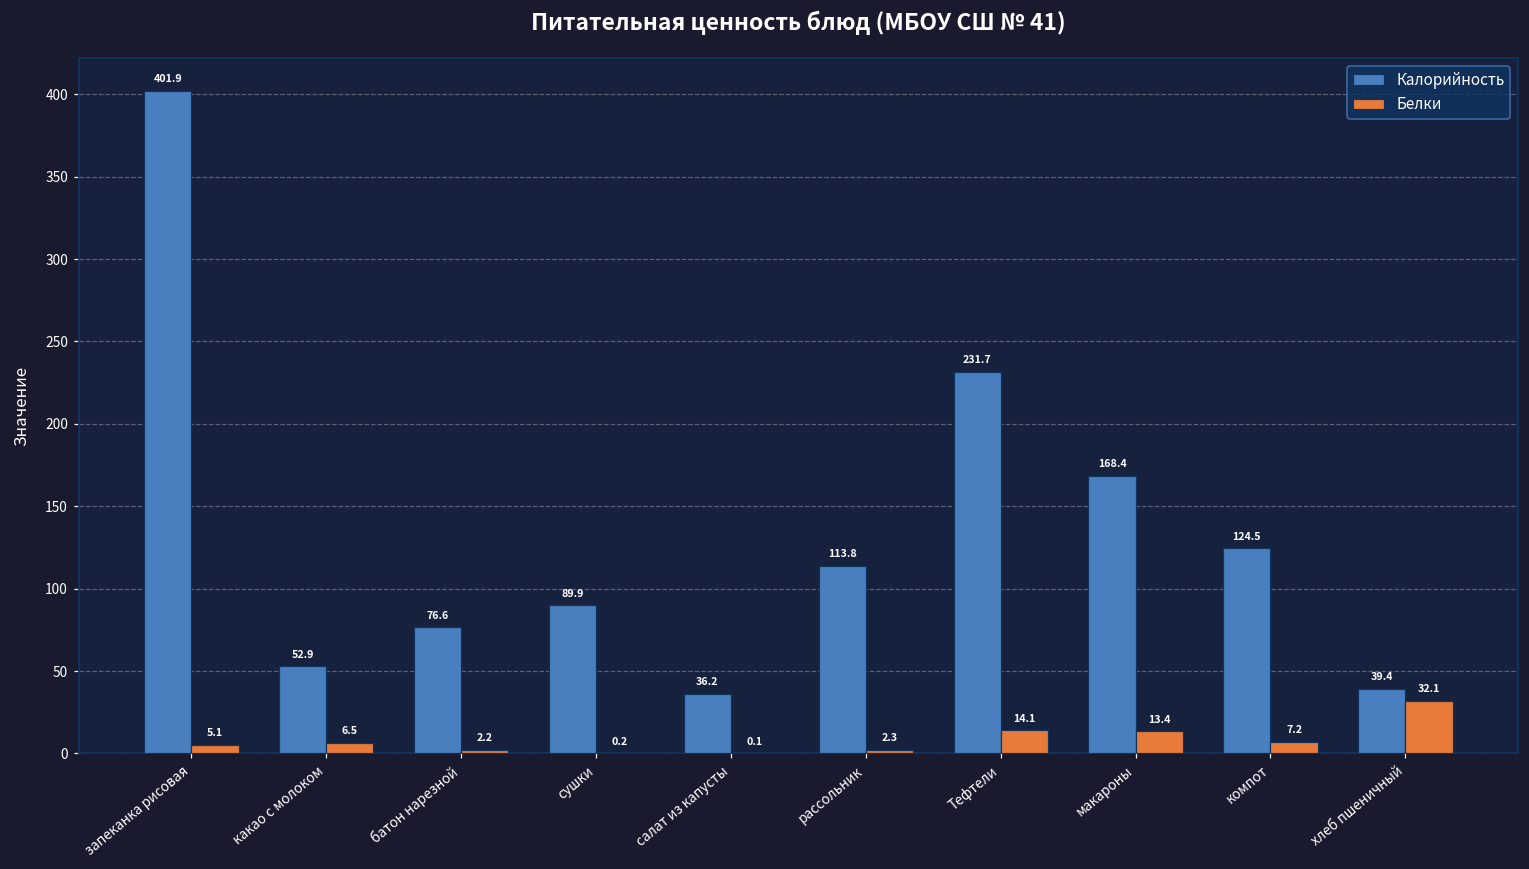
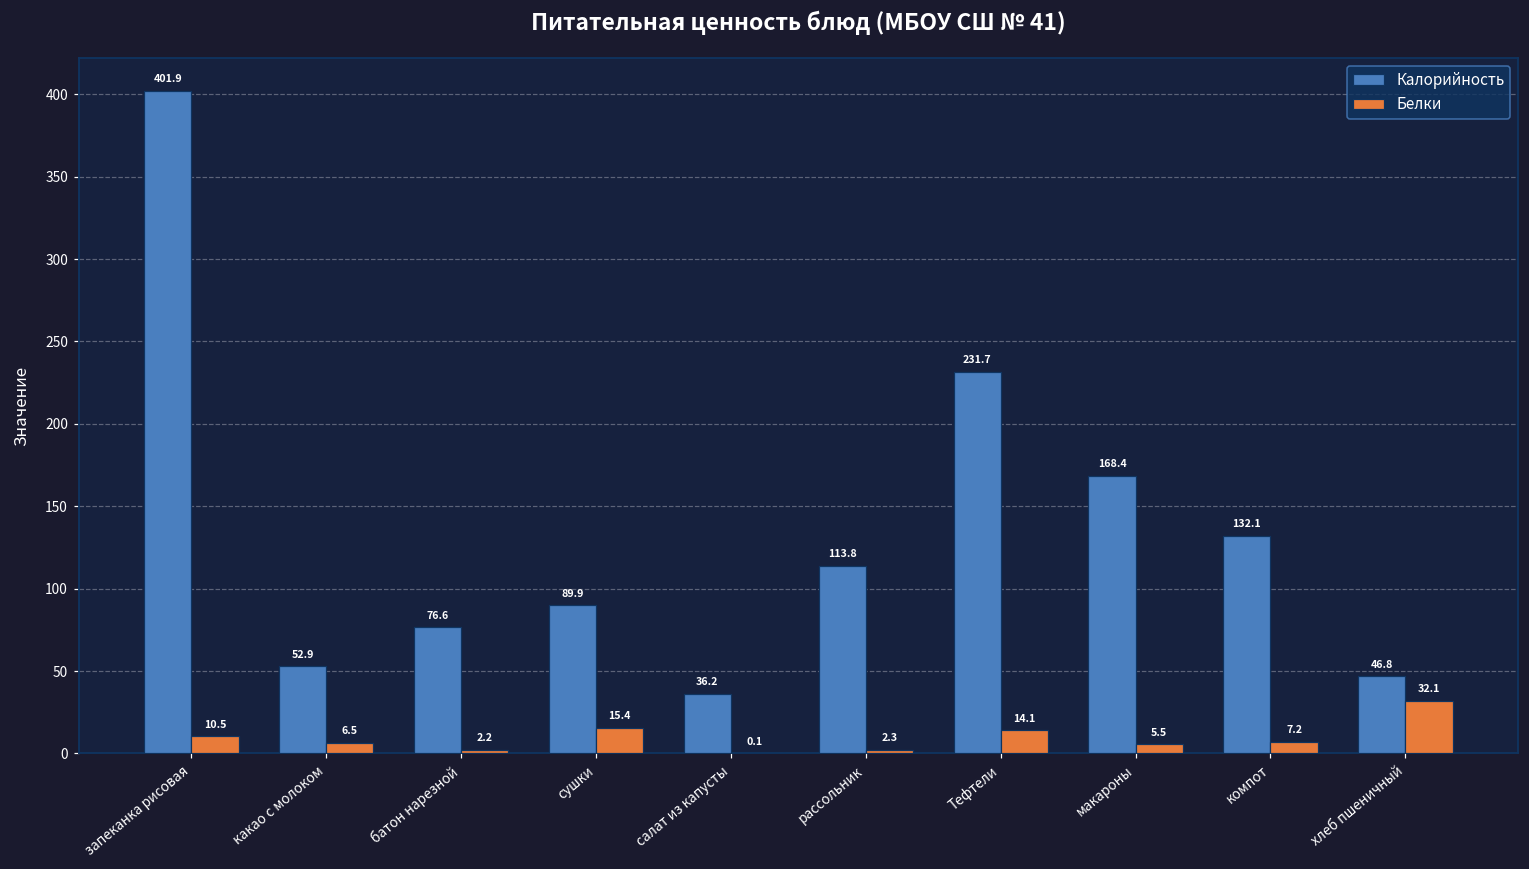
Белки, запеканка рисовая: 5.1 -> 10.5
Белки, сушки: 0.2 -> 15.4
Белки, макароны: 13.4 -> 5.5
Калорийность, компот: 124.5 -> 132.1
Калорийность, хлеб пшеничный: 39.4 -> 46.8
